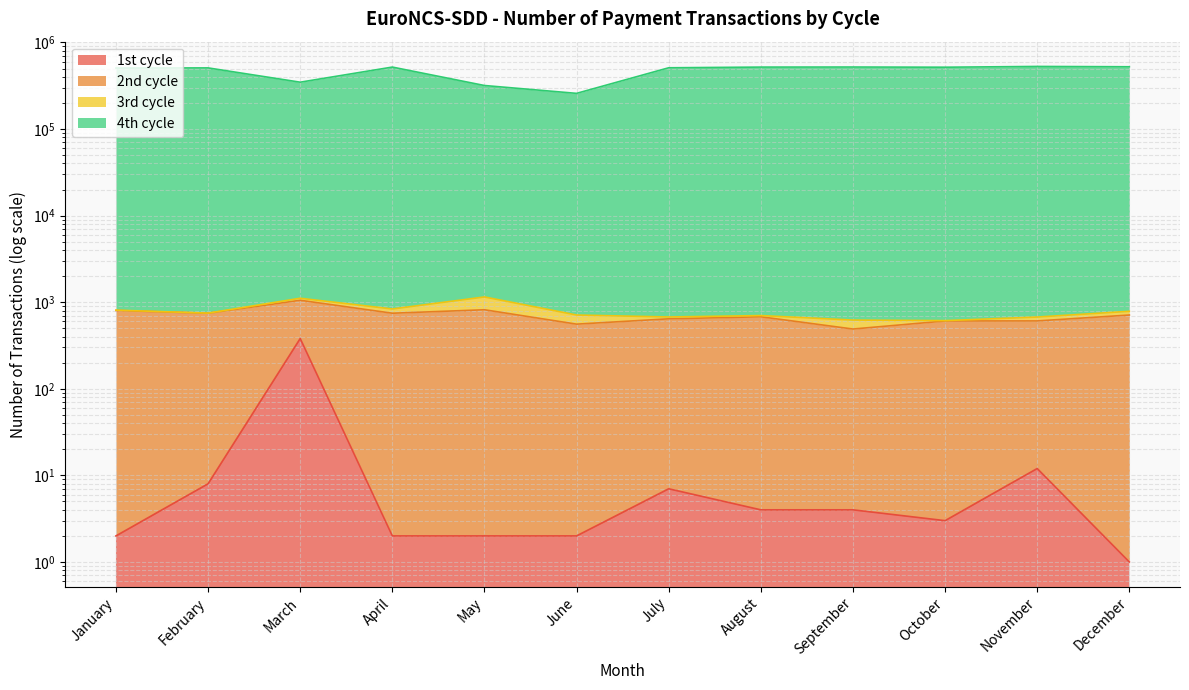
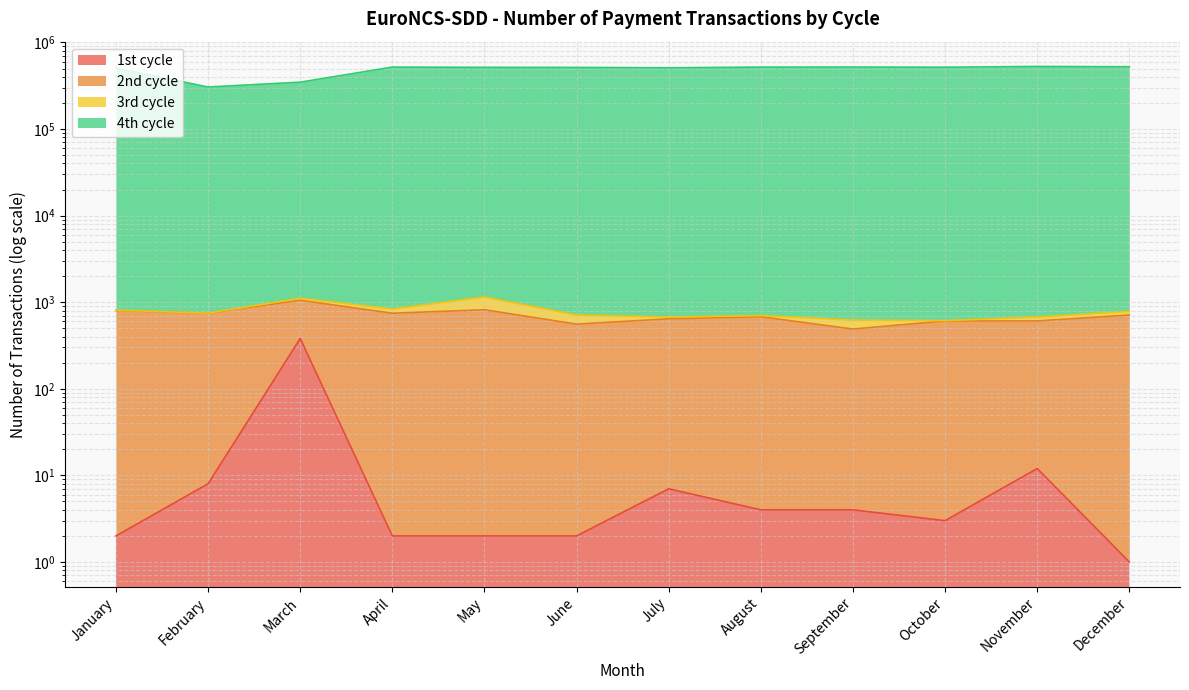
4th cycle, February: 500000 -> 310000
4th cycle, May: 320000 -> 500000
4th cycle, June: 260000 -> 500000
